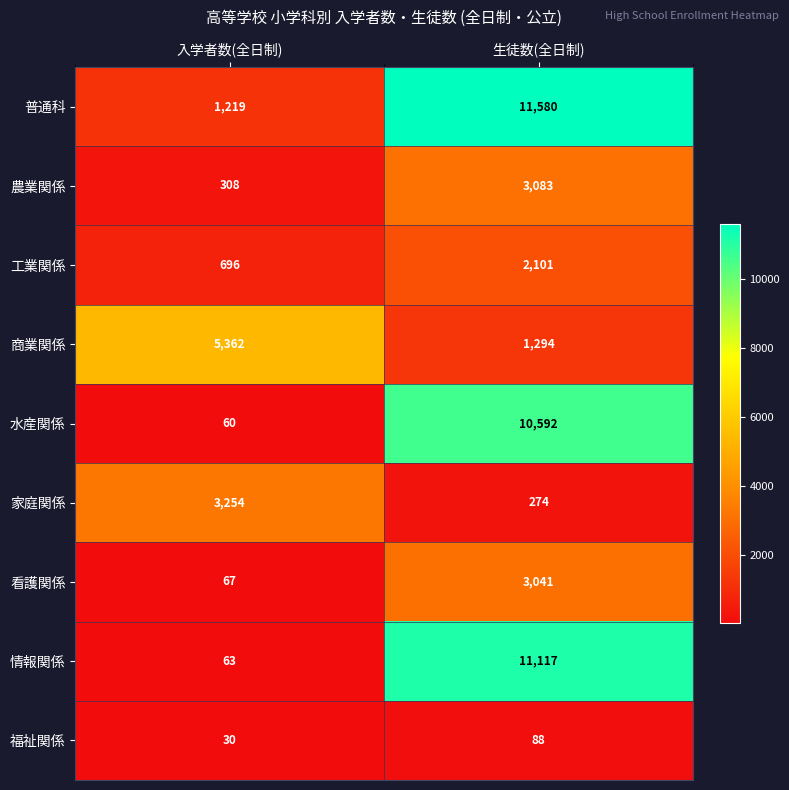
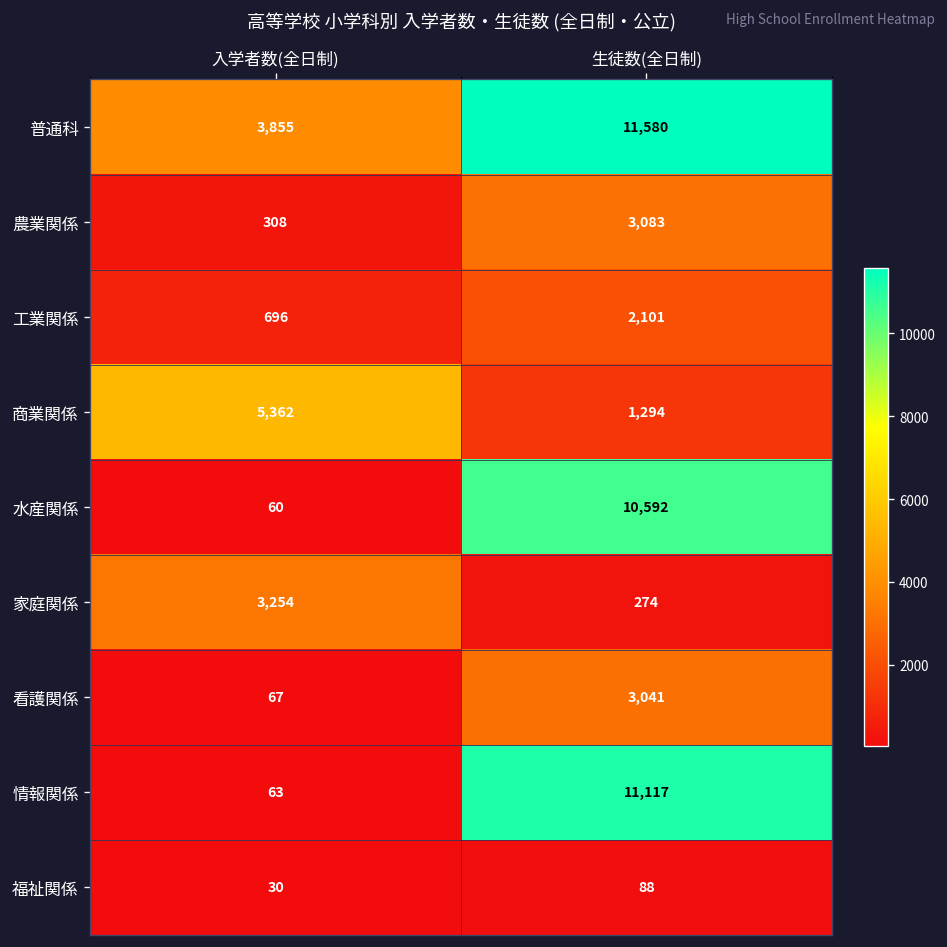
普通科, 入学者数(全日制): 1,219 -> 3,855
